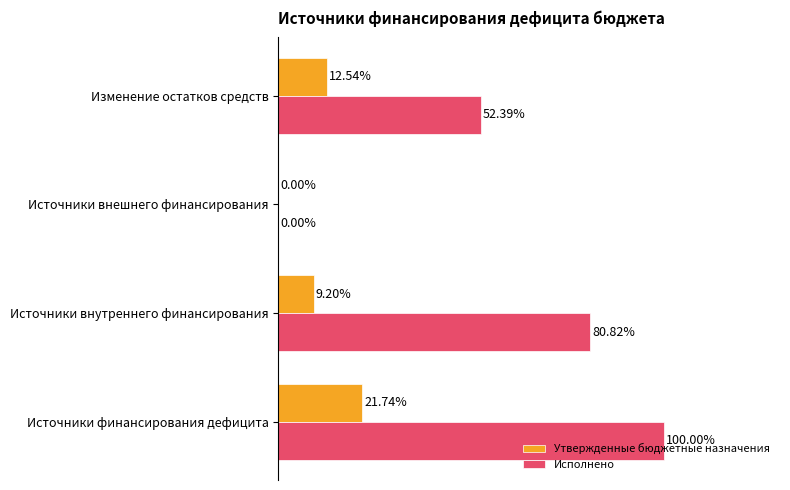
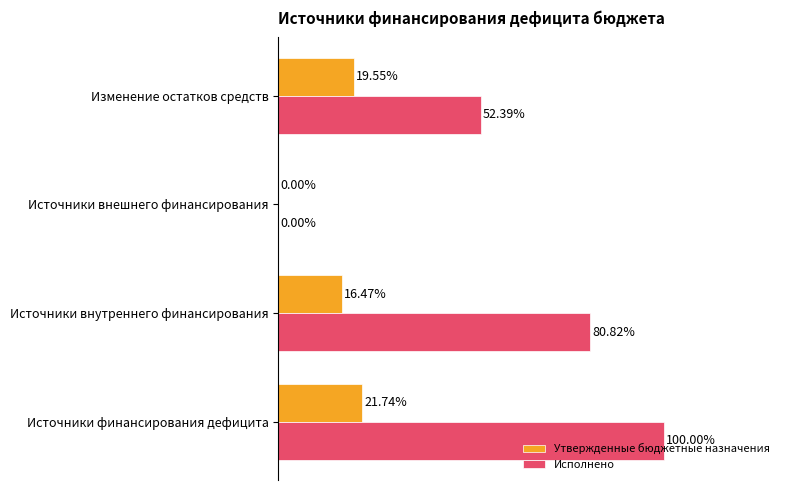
Утвержденные бюджетные назначения, Изменение остатков средств: 12.54% -> 19.55%
Утвержденные бюджетные назначения, Источники внутреннего финансирования: 9.20% -> 16.47%
